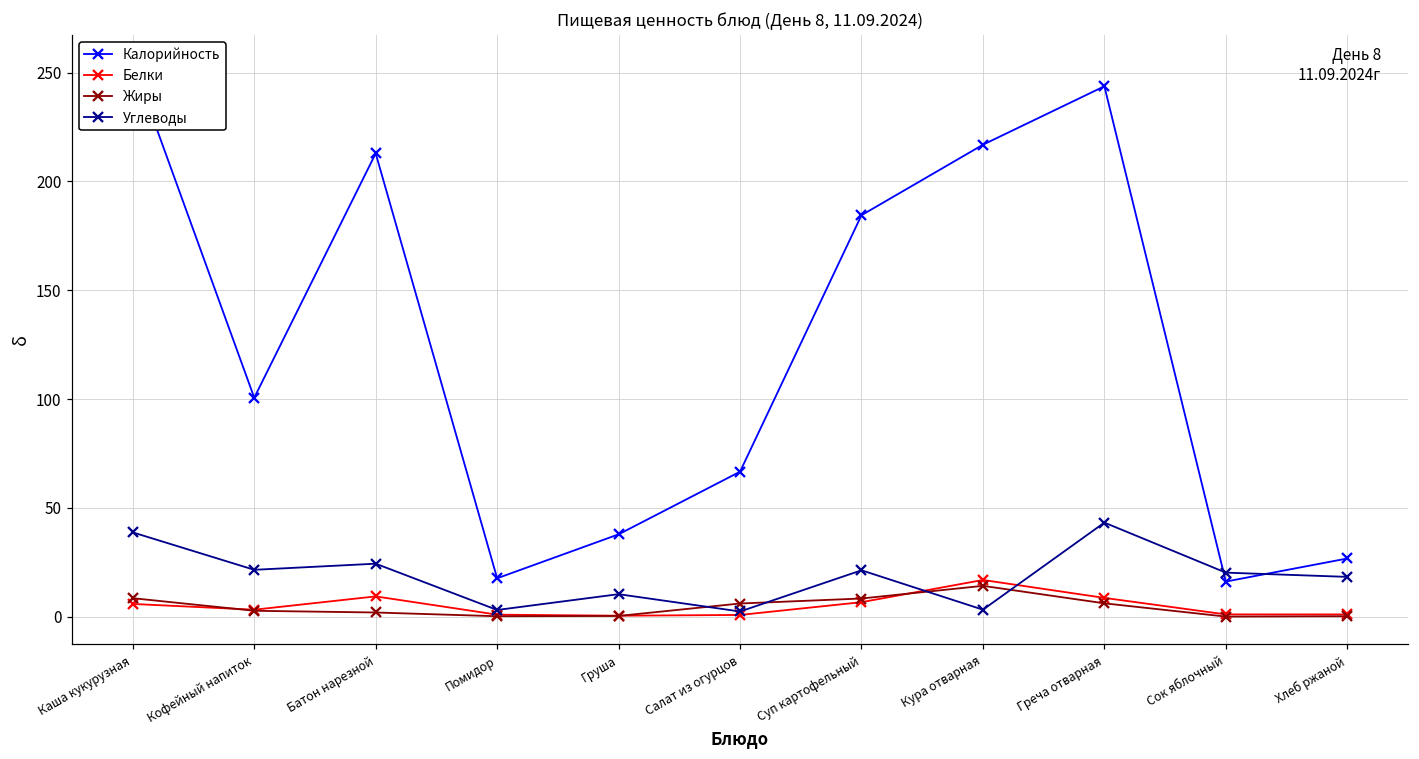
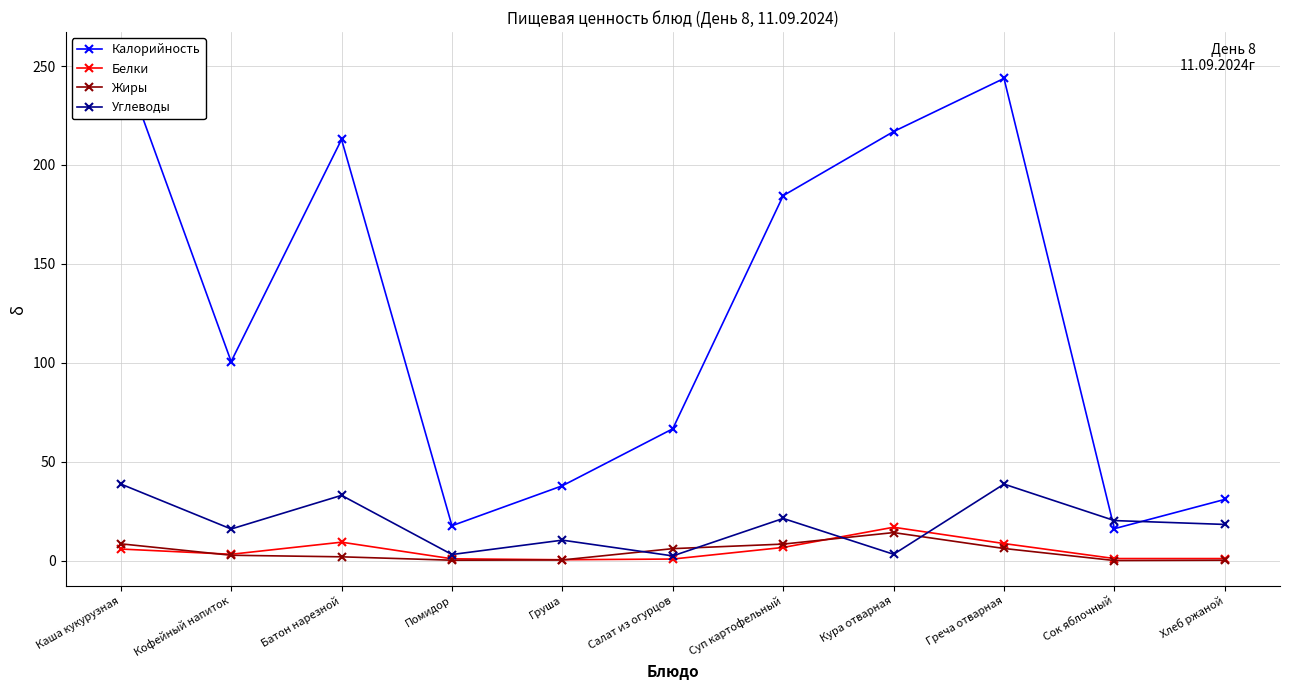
Углеводы, Кофейный напиток: 22 -> 16
Углеводы, Батон нарезной: 24 -> 33
Углеводы, Греча отварная: 43 -> 39
Калорийность, Хлеб ржаной: 27 -> 31
